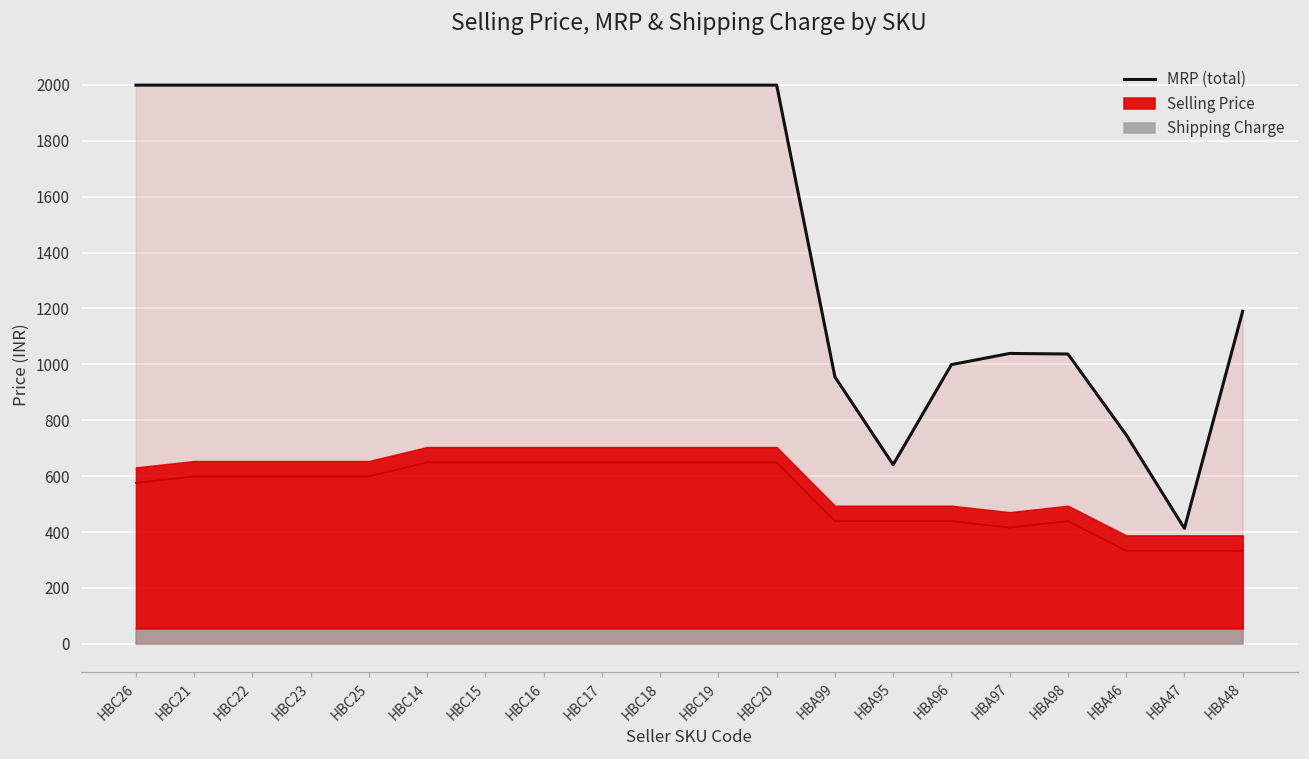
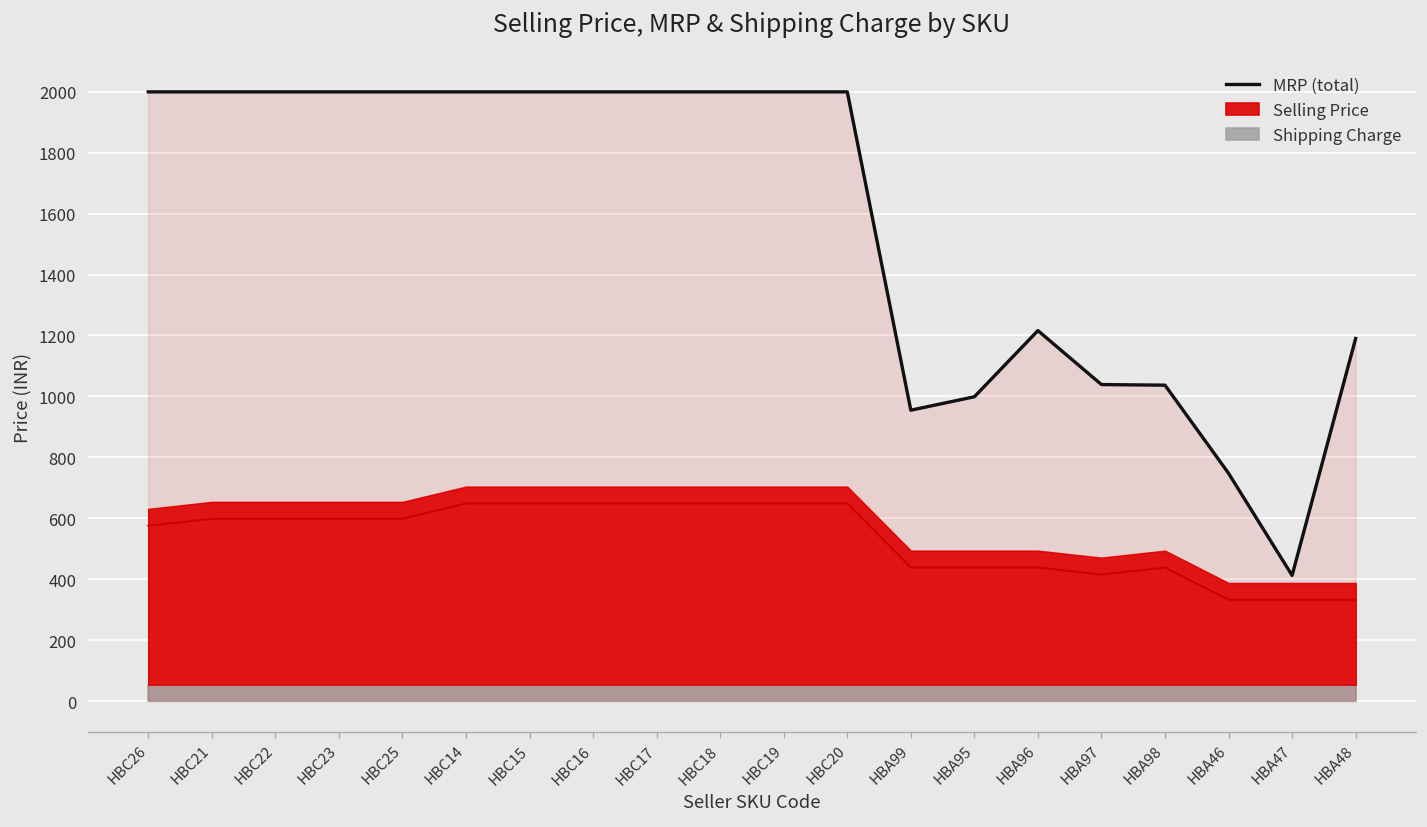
MRP (total), HBA95: 640 -> 1000
MRP (total), HBA96: 1000 -> 1220
